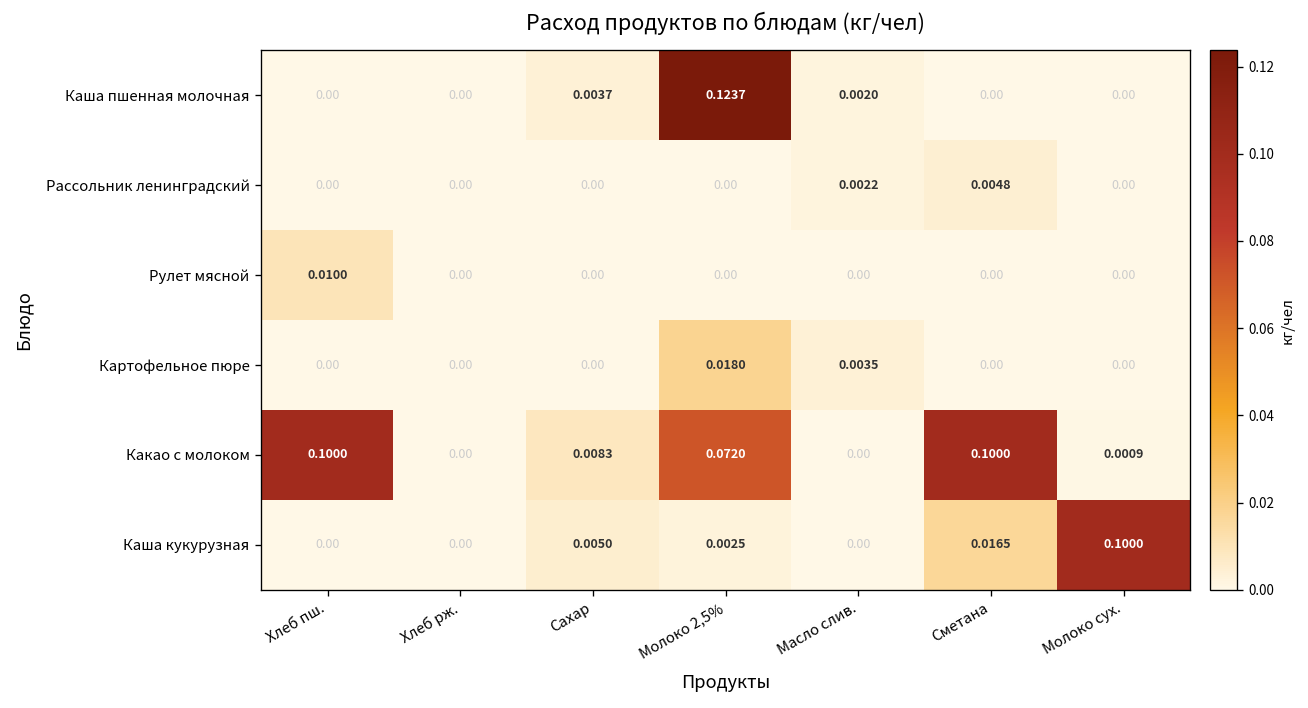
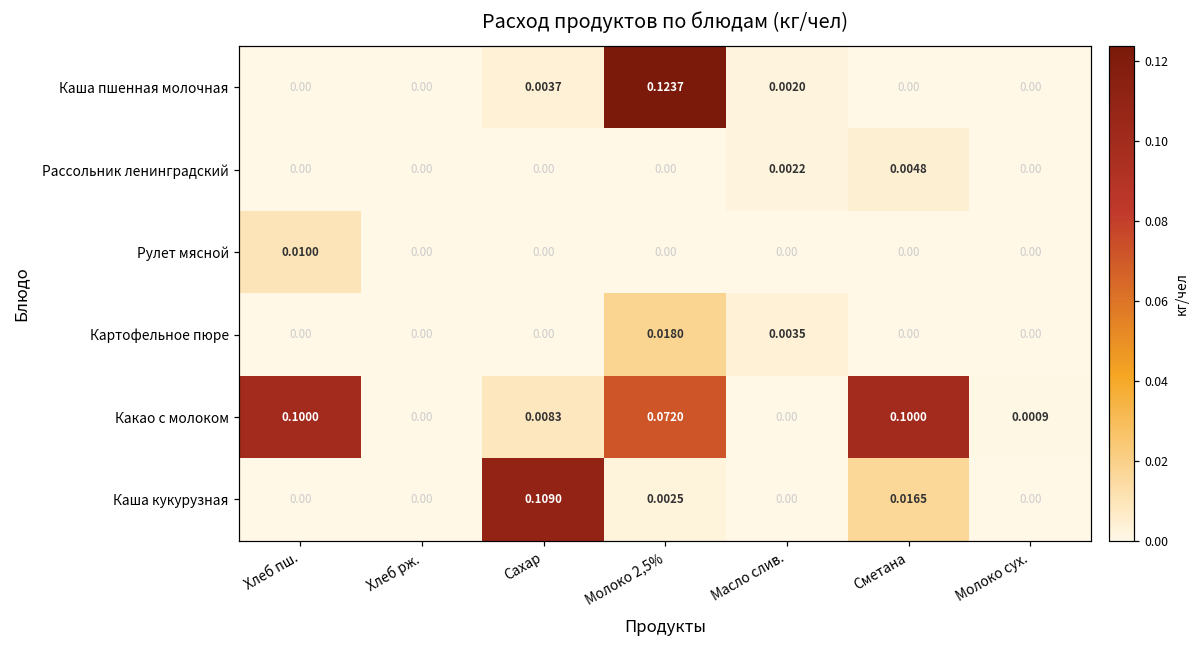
Каша кукурузная, Сахар: 0.0050 -> 0.1090
Каша кукурузная, Молоко сух.: 0.1000 -> 0.00
